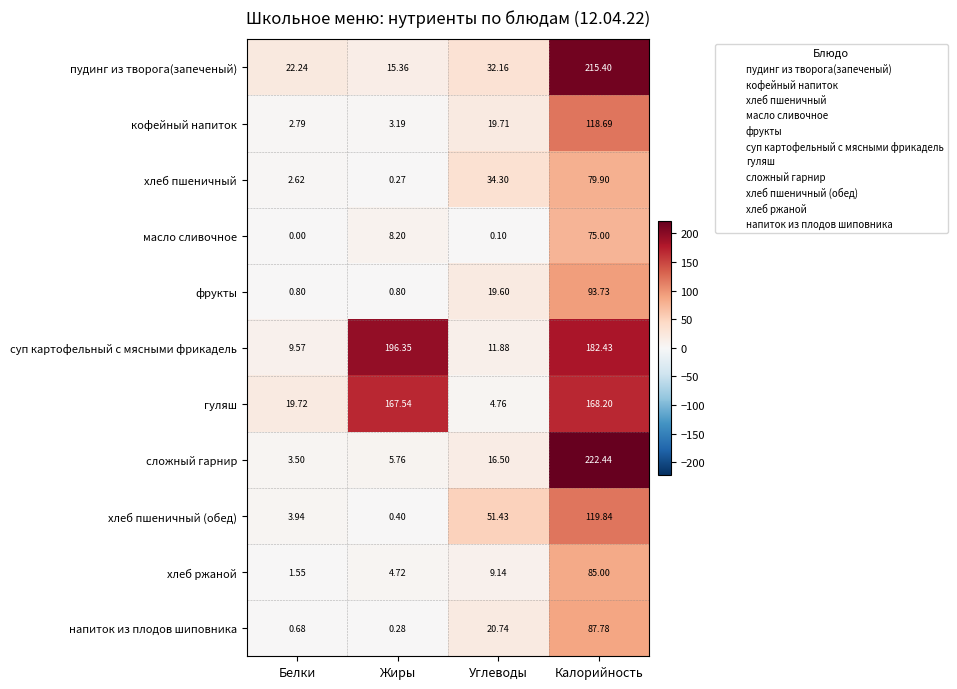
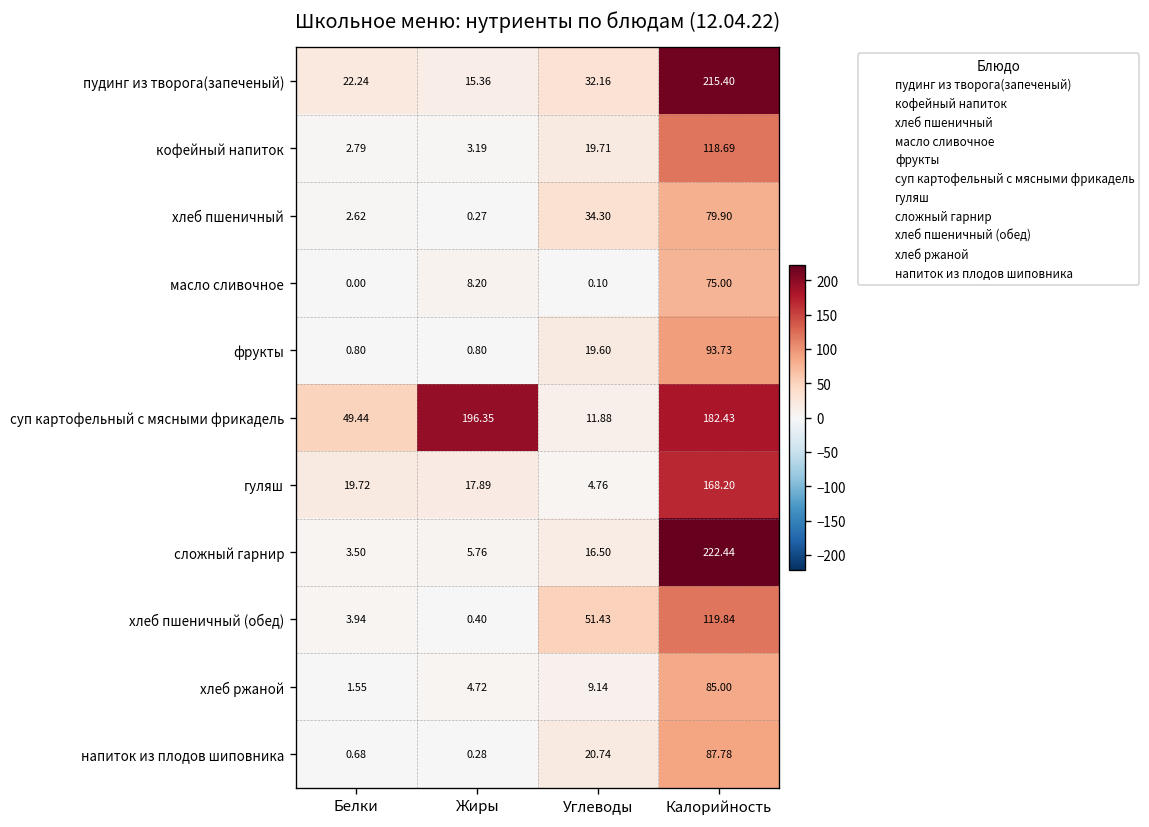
суп картофельный с мясными фрикадель, Белки: 9.57 -> 49.44
гуляш, Жиры: 167.54 -> 17.89
